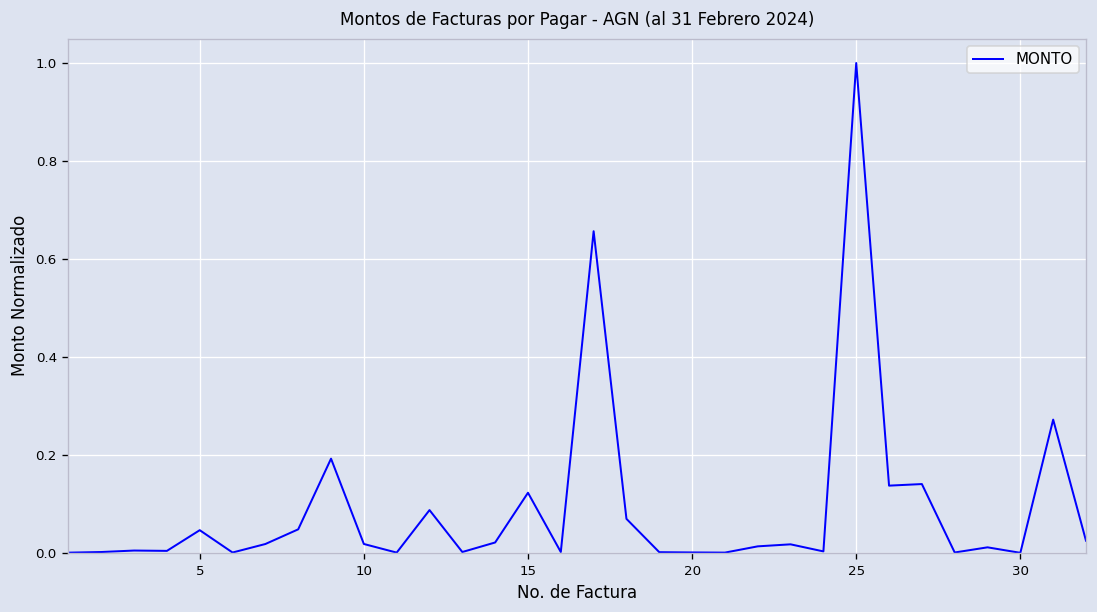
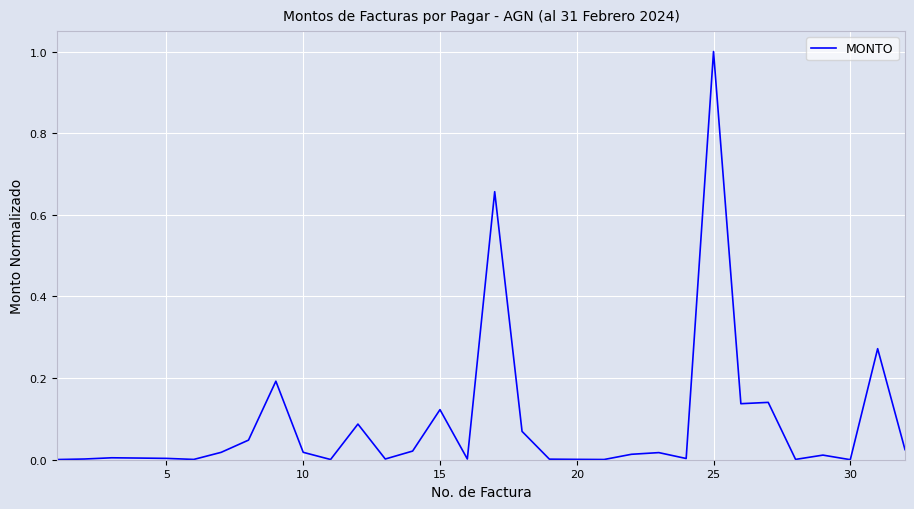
5: 0.05 -> 0.00
